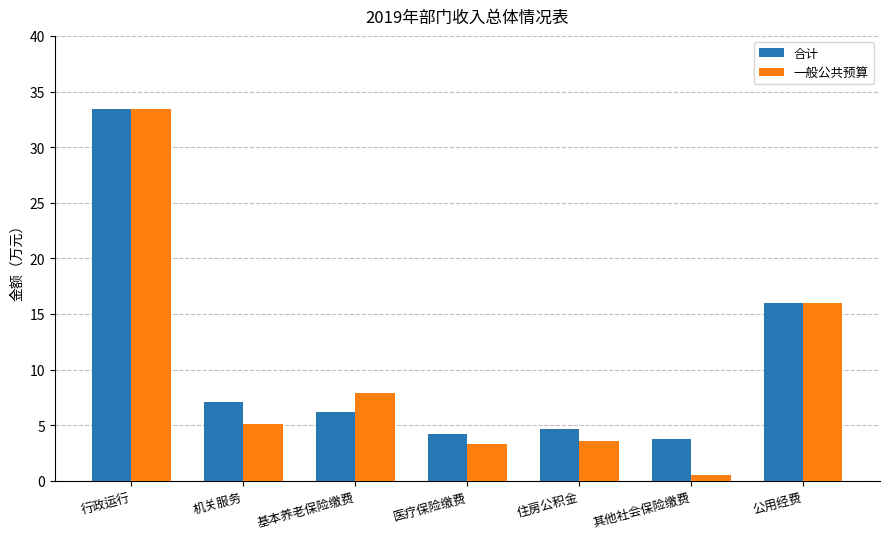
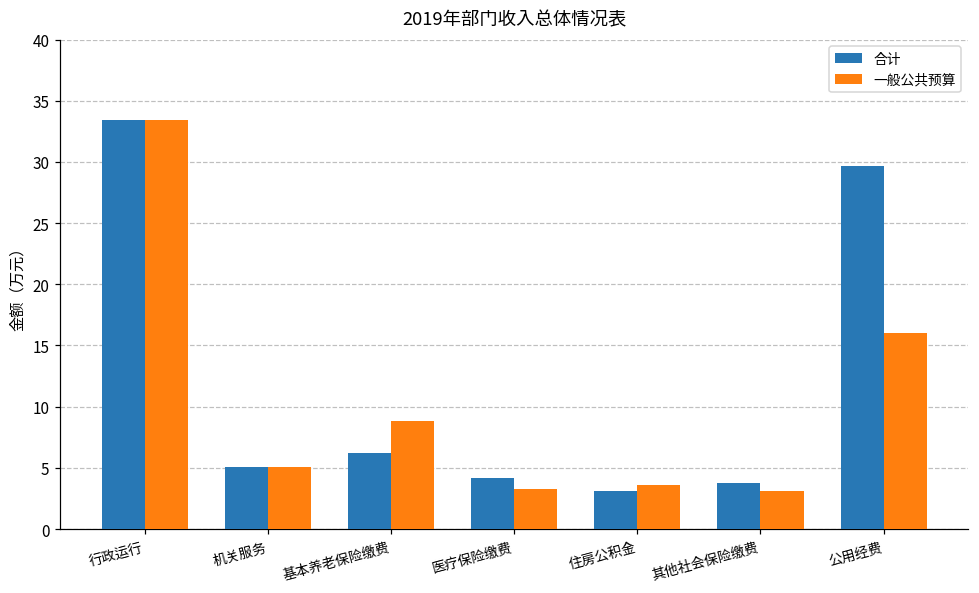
合计, 机关服务: 7.1 -> 5.1
一般公共预算, 基本养老保险缴费: 7.9 -> 8.8
合计, 住房公积金: 4.7 -> 3.1
一般公共预算, 其他社会保险缴费: 0.5 -> 3.1
合计, 公用经费: 16.0 -> 29.7
